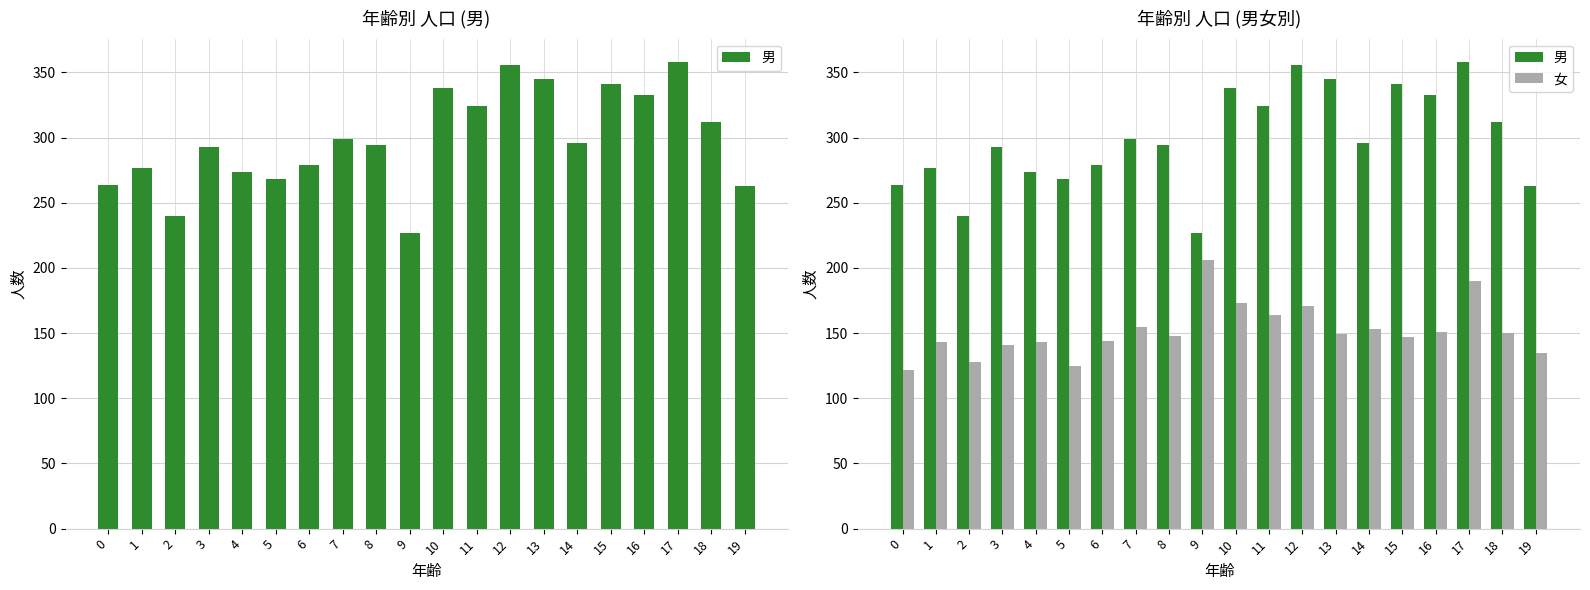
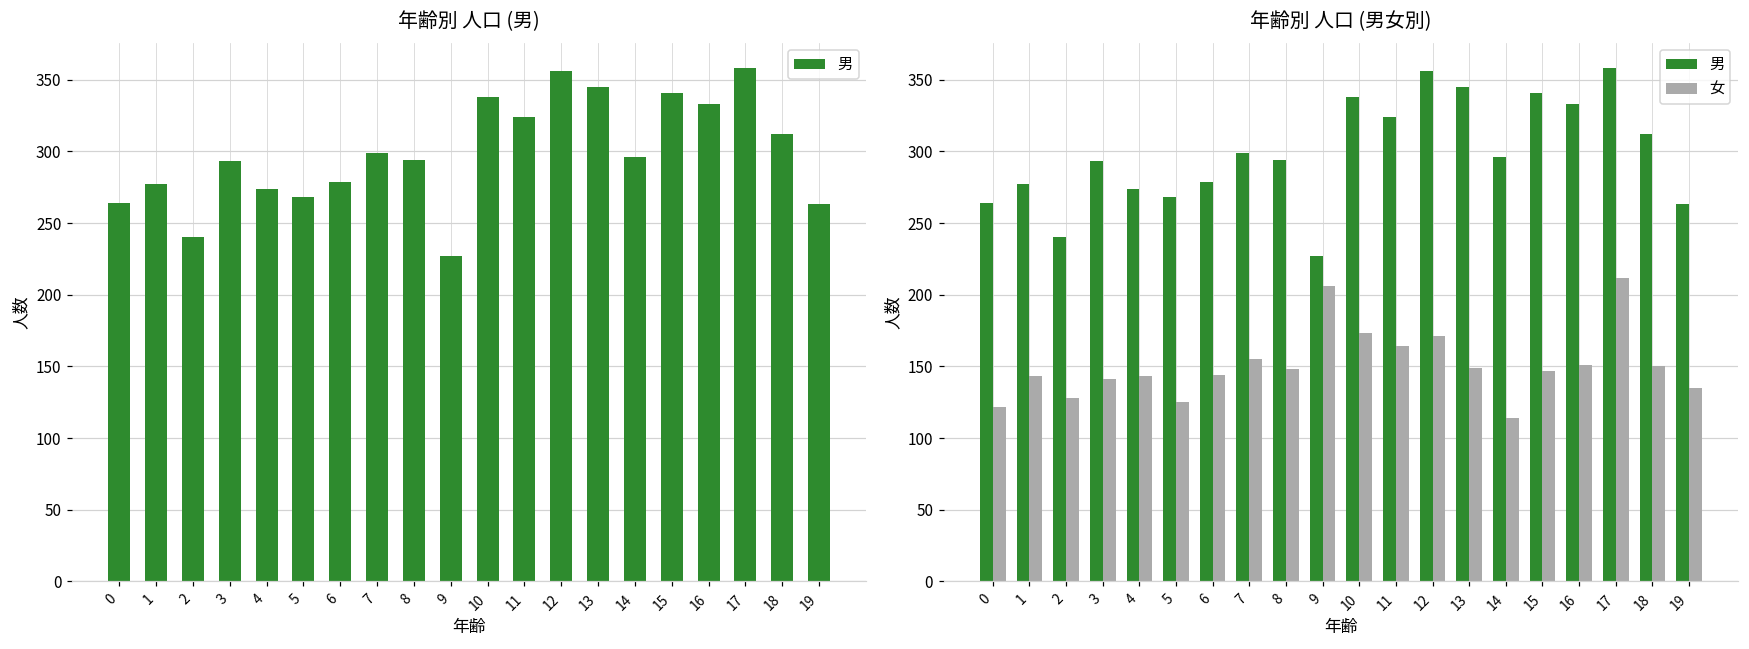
年齢別 人口 (男女別), 女, 14: 153 -> 114
年齢別 人口 (男女別), 女, 17: 190 -> 212
